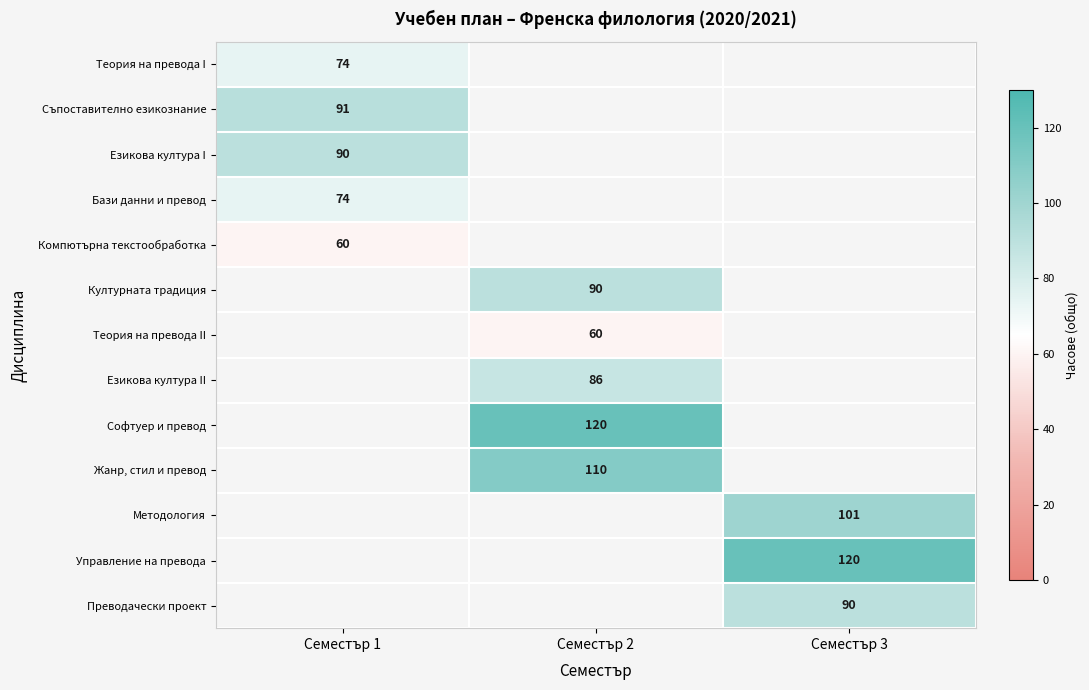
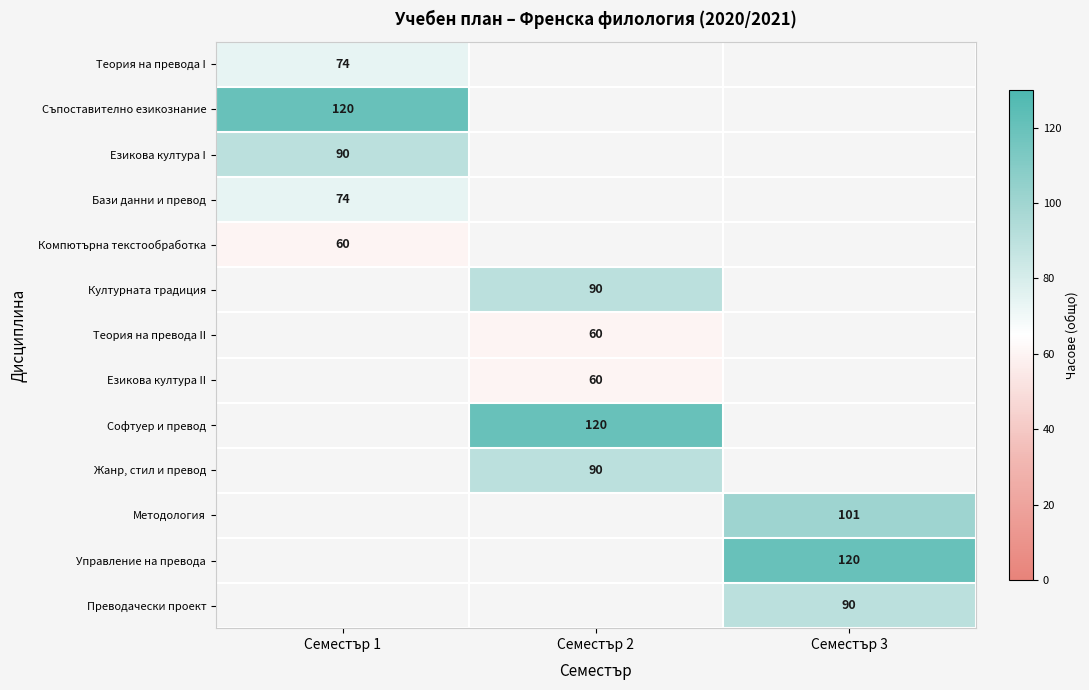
Съпоставително езикознание, Семестър 1: 91 -> 120
Езикова култура II, Семестър 2: 86 -> 60
Жанр, стил и превод, Семестър 2: 110 -> 90
